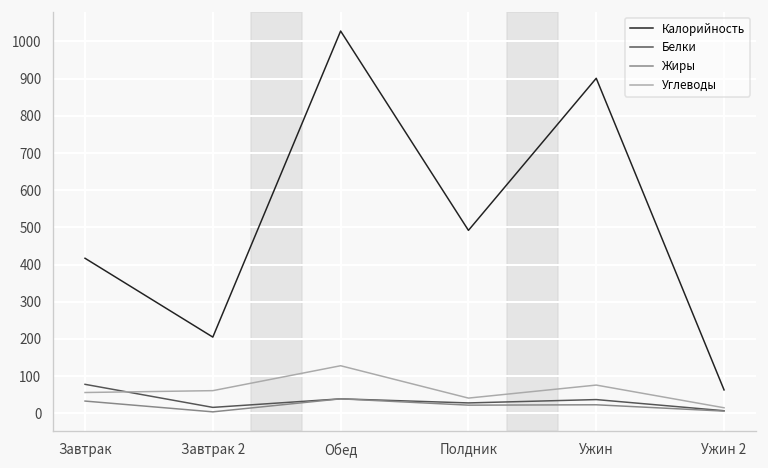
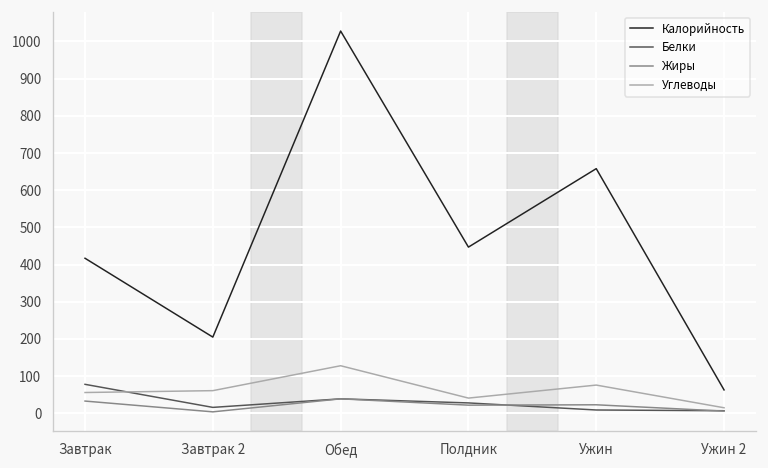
Калорийность, Полдник: 490 -> 450
Калорийность, Ужин: 900 -> 660
Белки, Ужин: 40 -> 10
